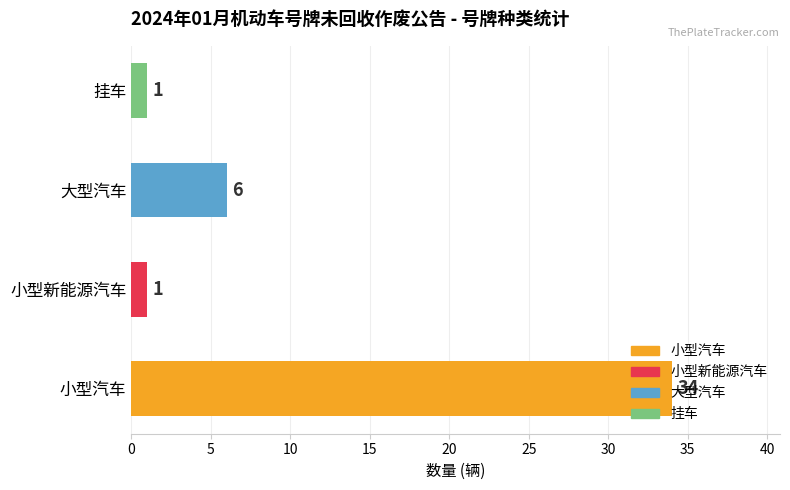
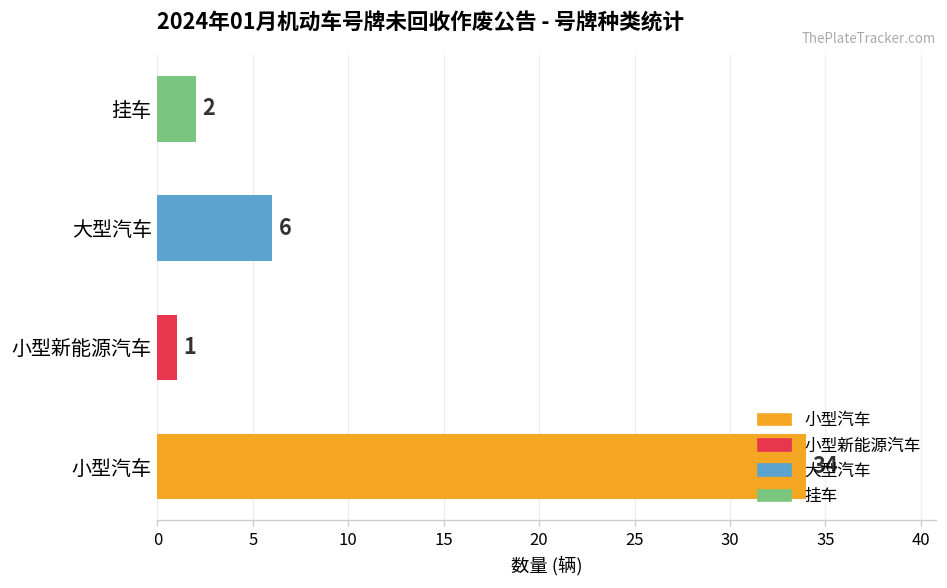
挂车: 1 -> 2
